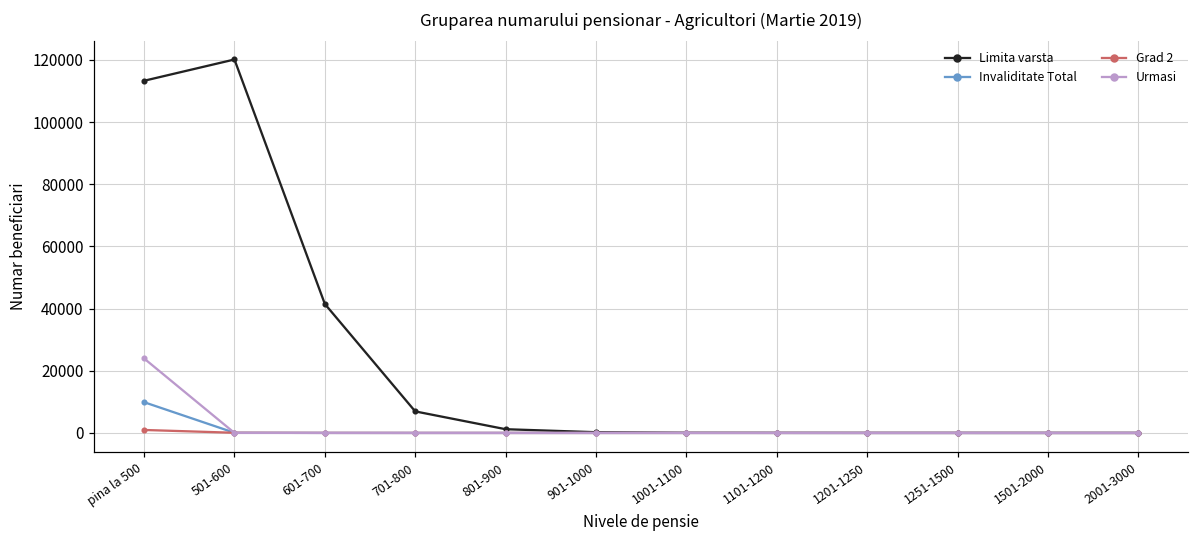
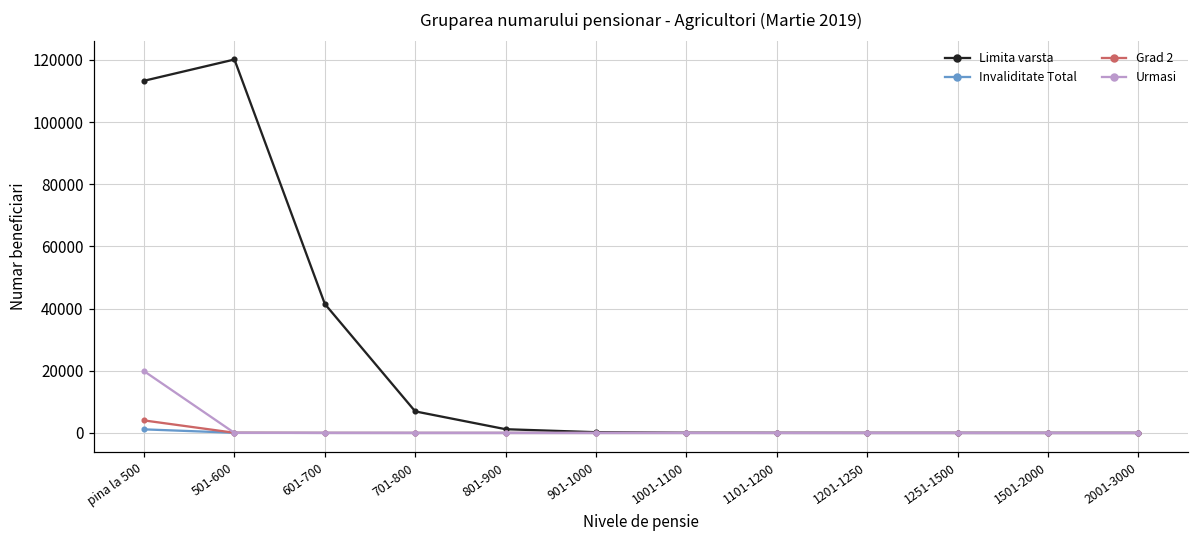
Invaliditate Total, pina la 500: 10000 -> 1000
Grad 2, pina la 500: 1000 -> 4000
Urmasi, pina la 500: 24000 -> 20000
